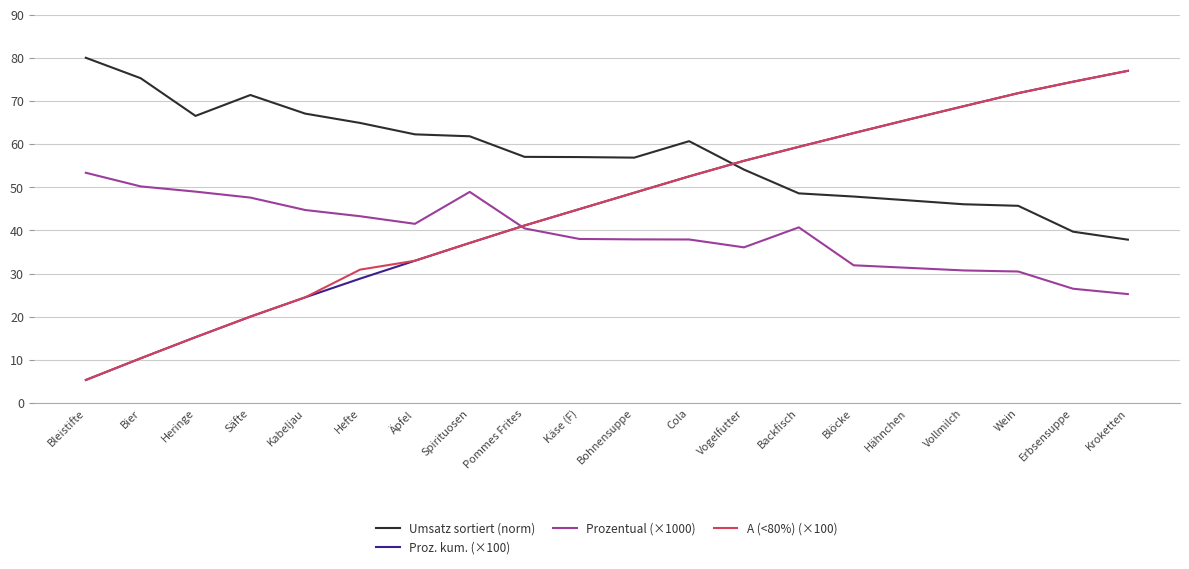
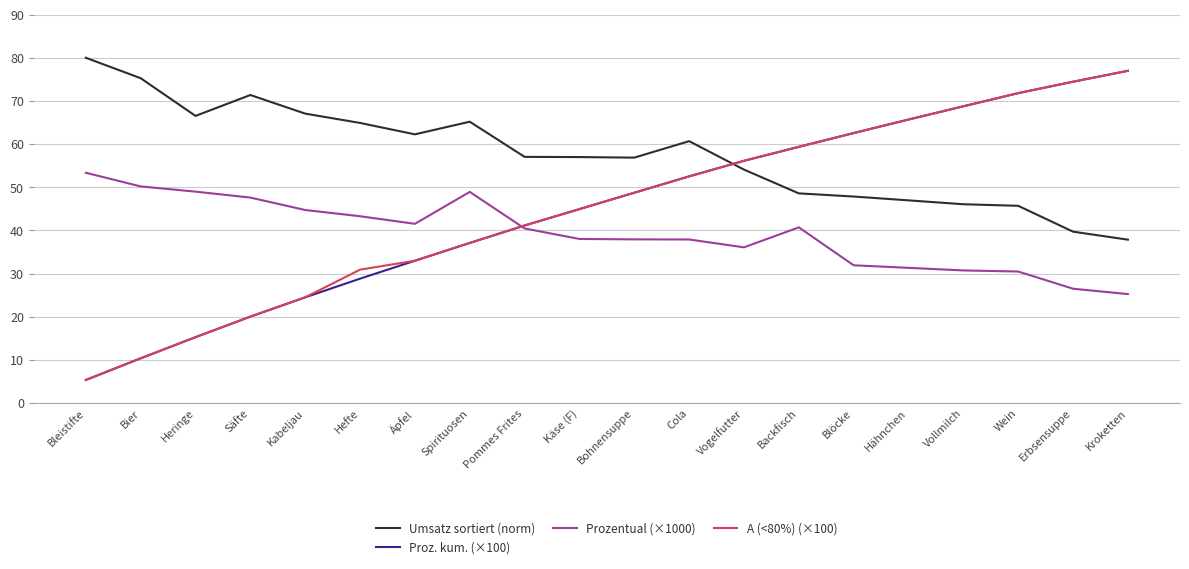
Umsatz sortiert (norm), Spirituosen: 62 -> 65
